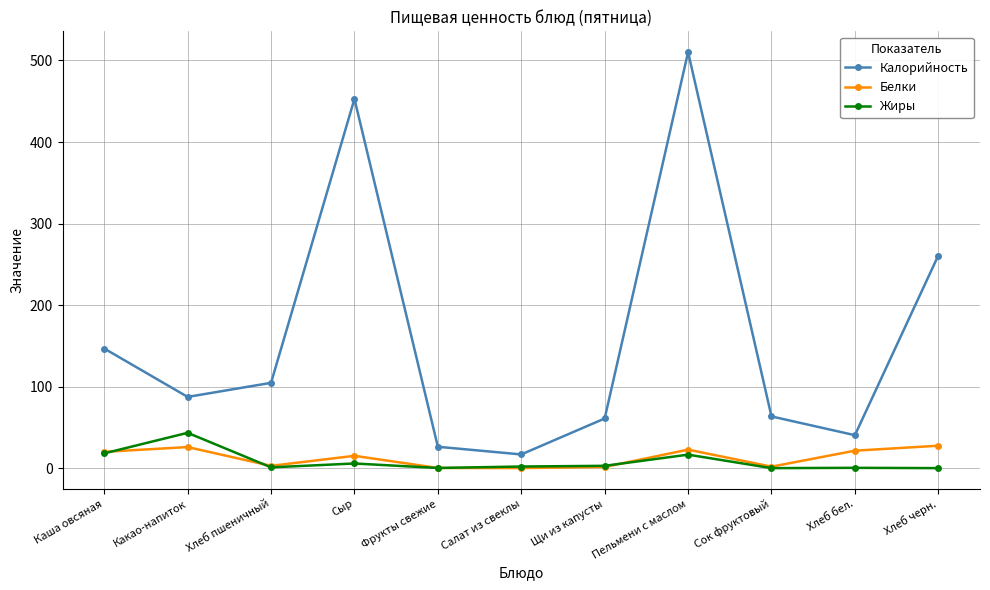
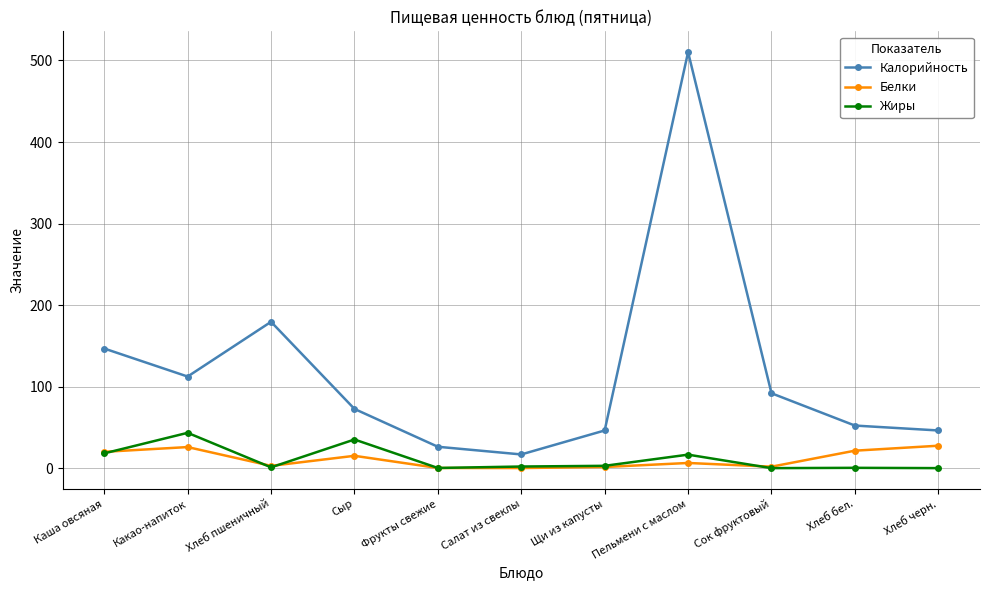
Калорийность, Какао-напиток: 90 -> 110
Калорийность, Хлеб пшеничный: 100 -> 180
Калорийность, Сыр: 450 -> 70
Жиры, Сыр: 10 -> 40
Калорийность, Щи из капусты: 60 -> 50
Белки, Пельмени с маслом: 20 -> 10
Калорийность, Сок фруктовый: 60 -> 90
Калорийность, Хлеб бел.: 40 -> 50
Калорийность, Хлеб черн.: 260 -> 50
